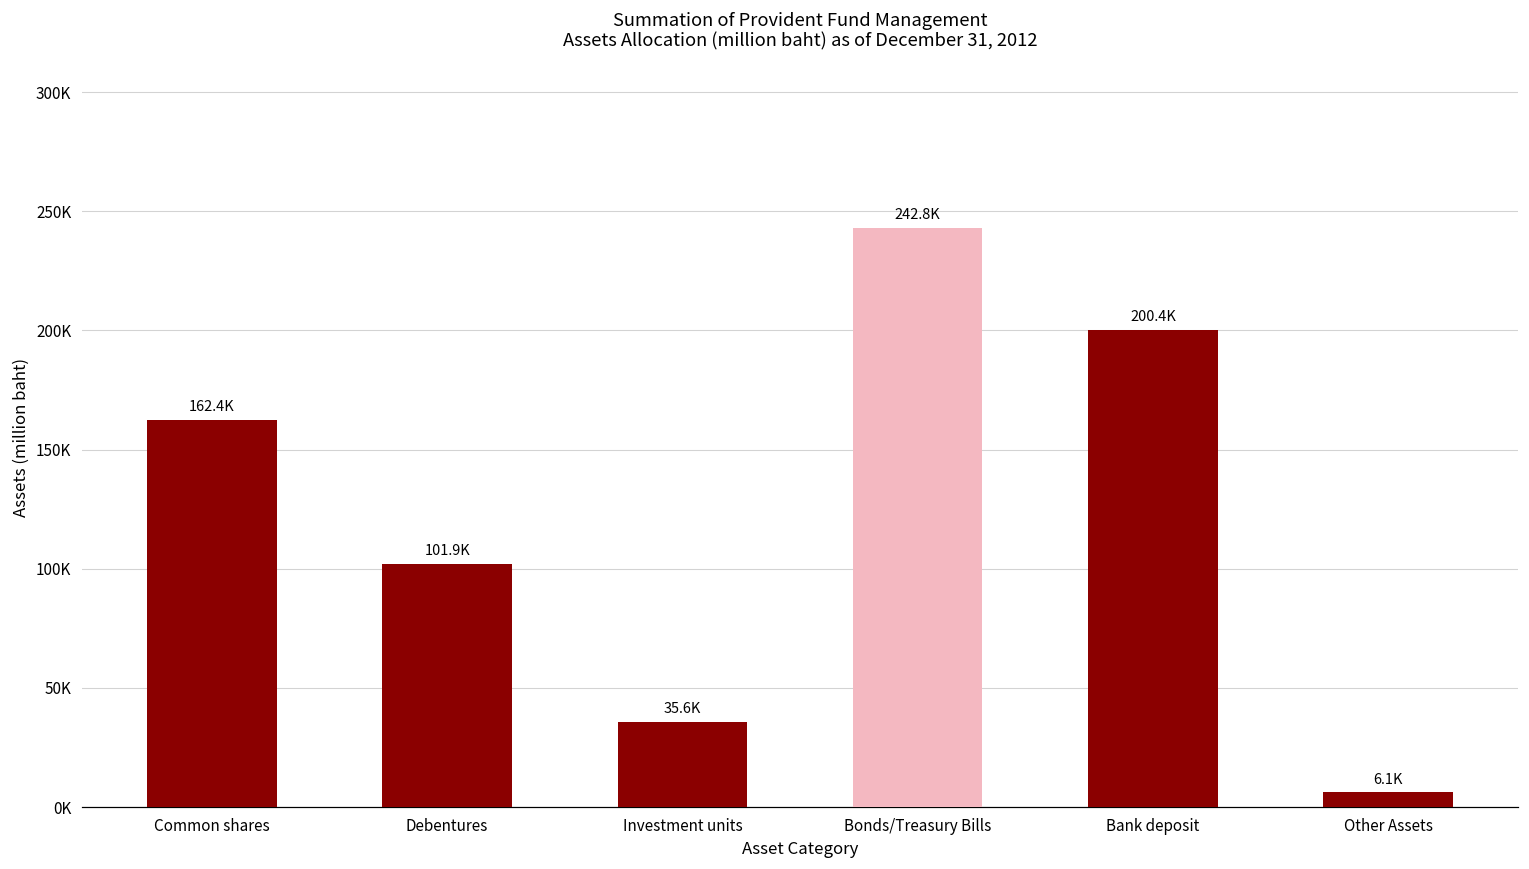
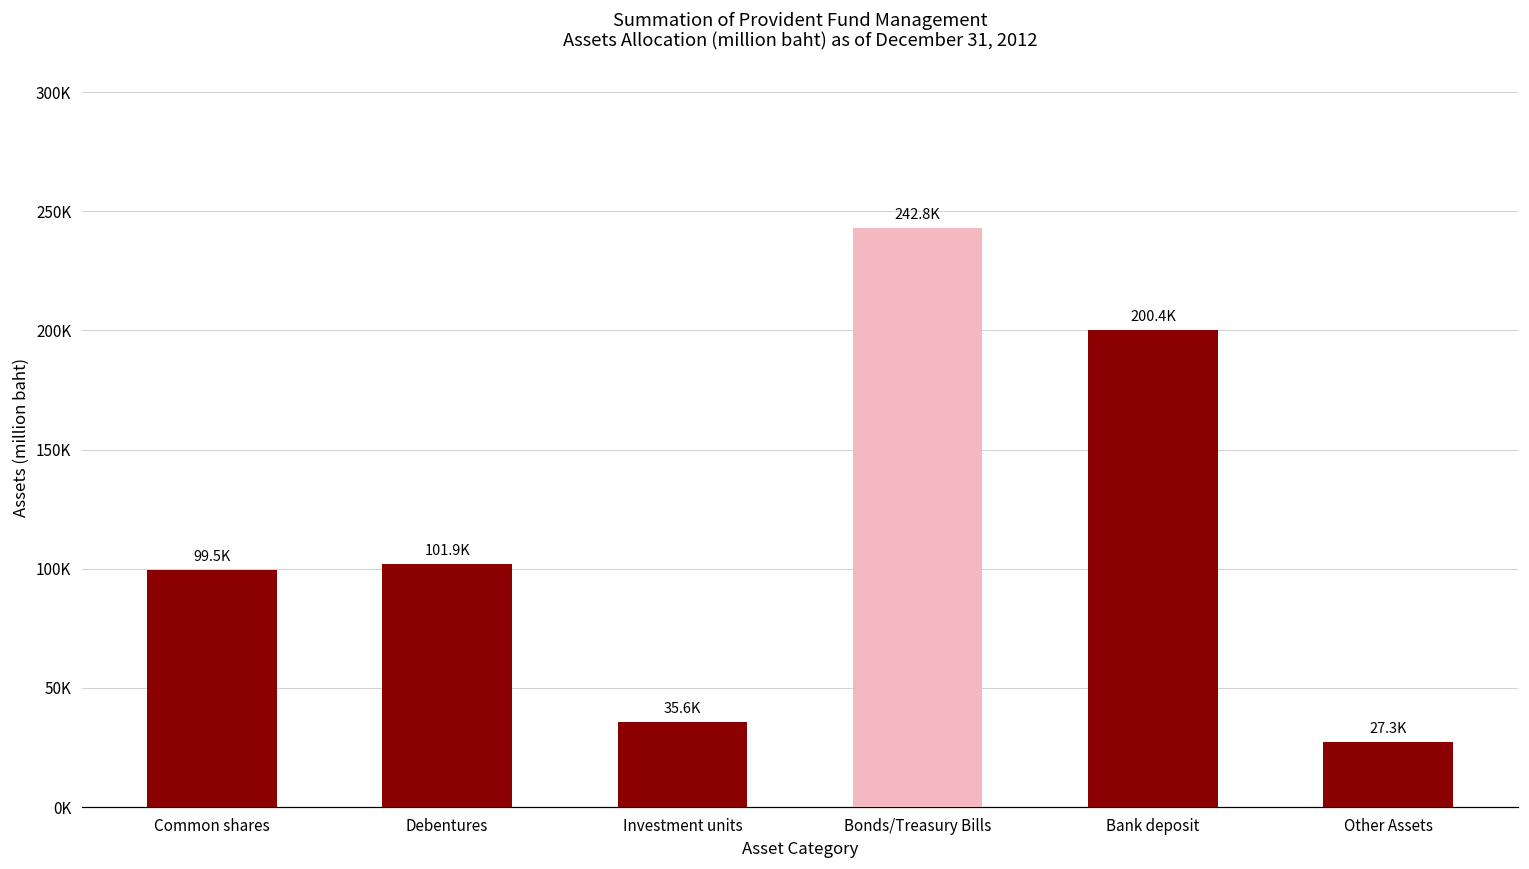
Common shares: 162.4K -> 99.5K
Other Assets: 6.1K -> 27.3K
